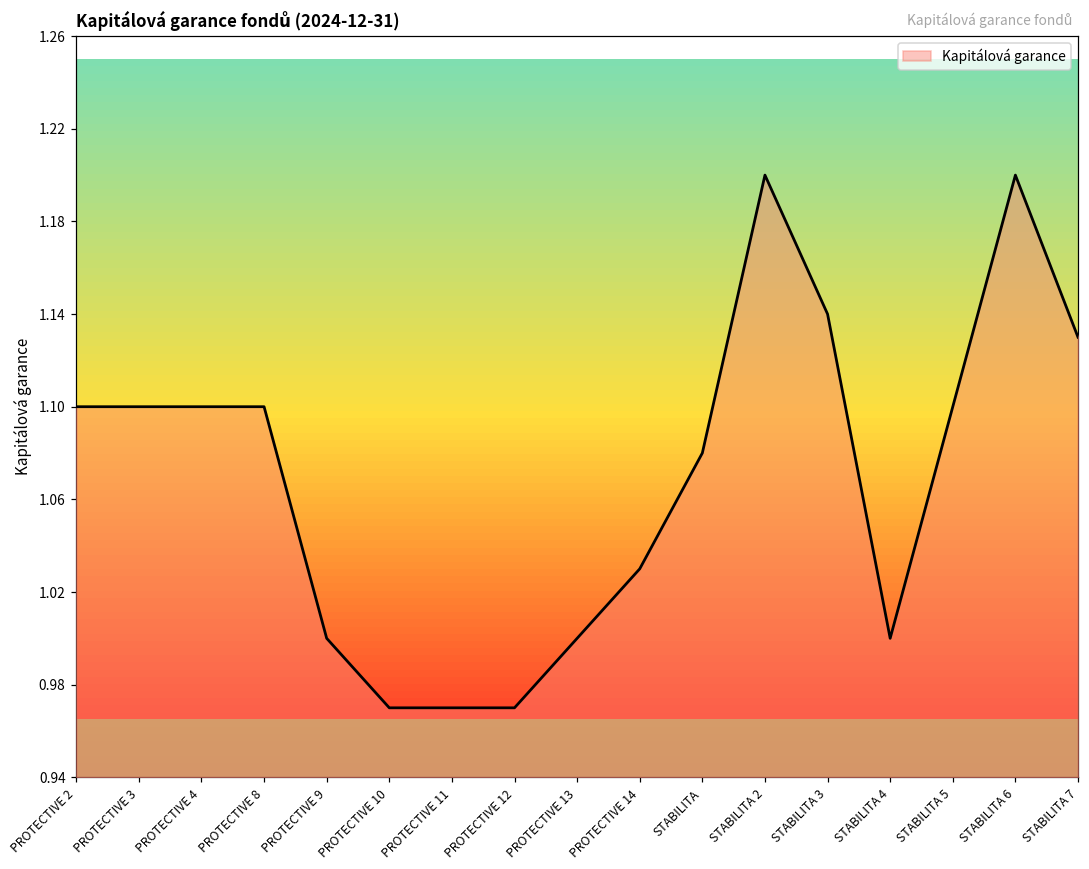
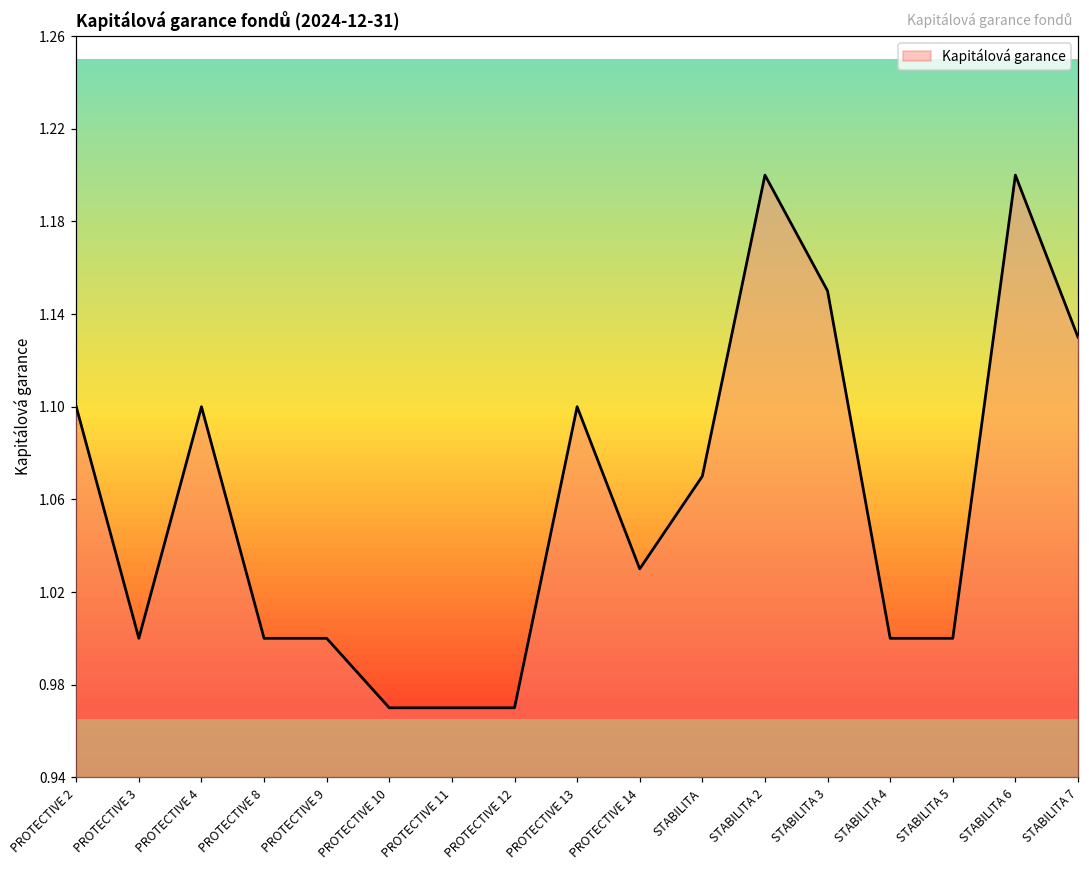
PROTECTIVE 3: 1.1 -> 1.0
PROTECTIVE 8: 1.1 -> 1.0
PROTECTIVE 13: 1.0 -> 1.1
STABILITA: 1.08 -> 1.07
STABILITA 3: 1.14 -> 1.15
STABILITA 5: 1.1 -> 1.0
